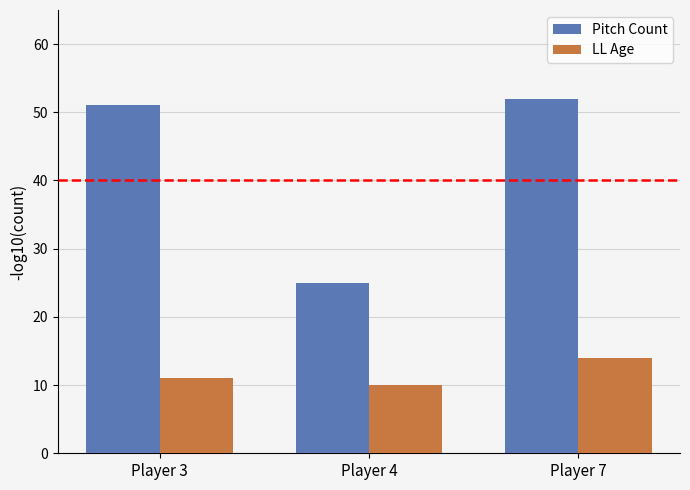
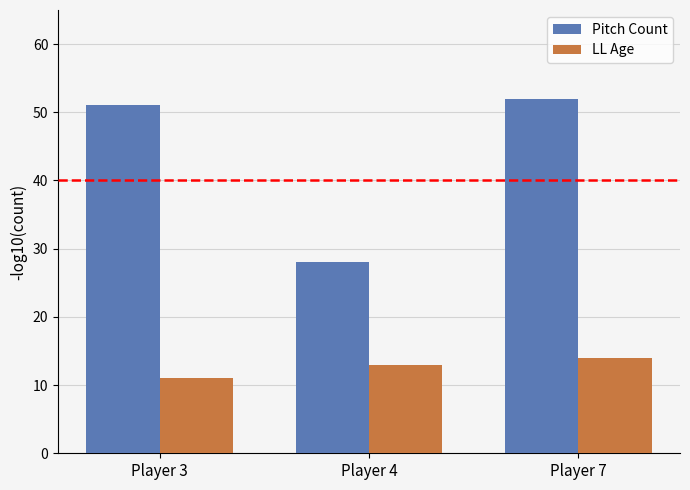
Pitch Count, Player 4: 25 -> 28
LL Age, Player 4: 10 -> 13
